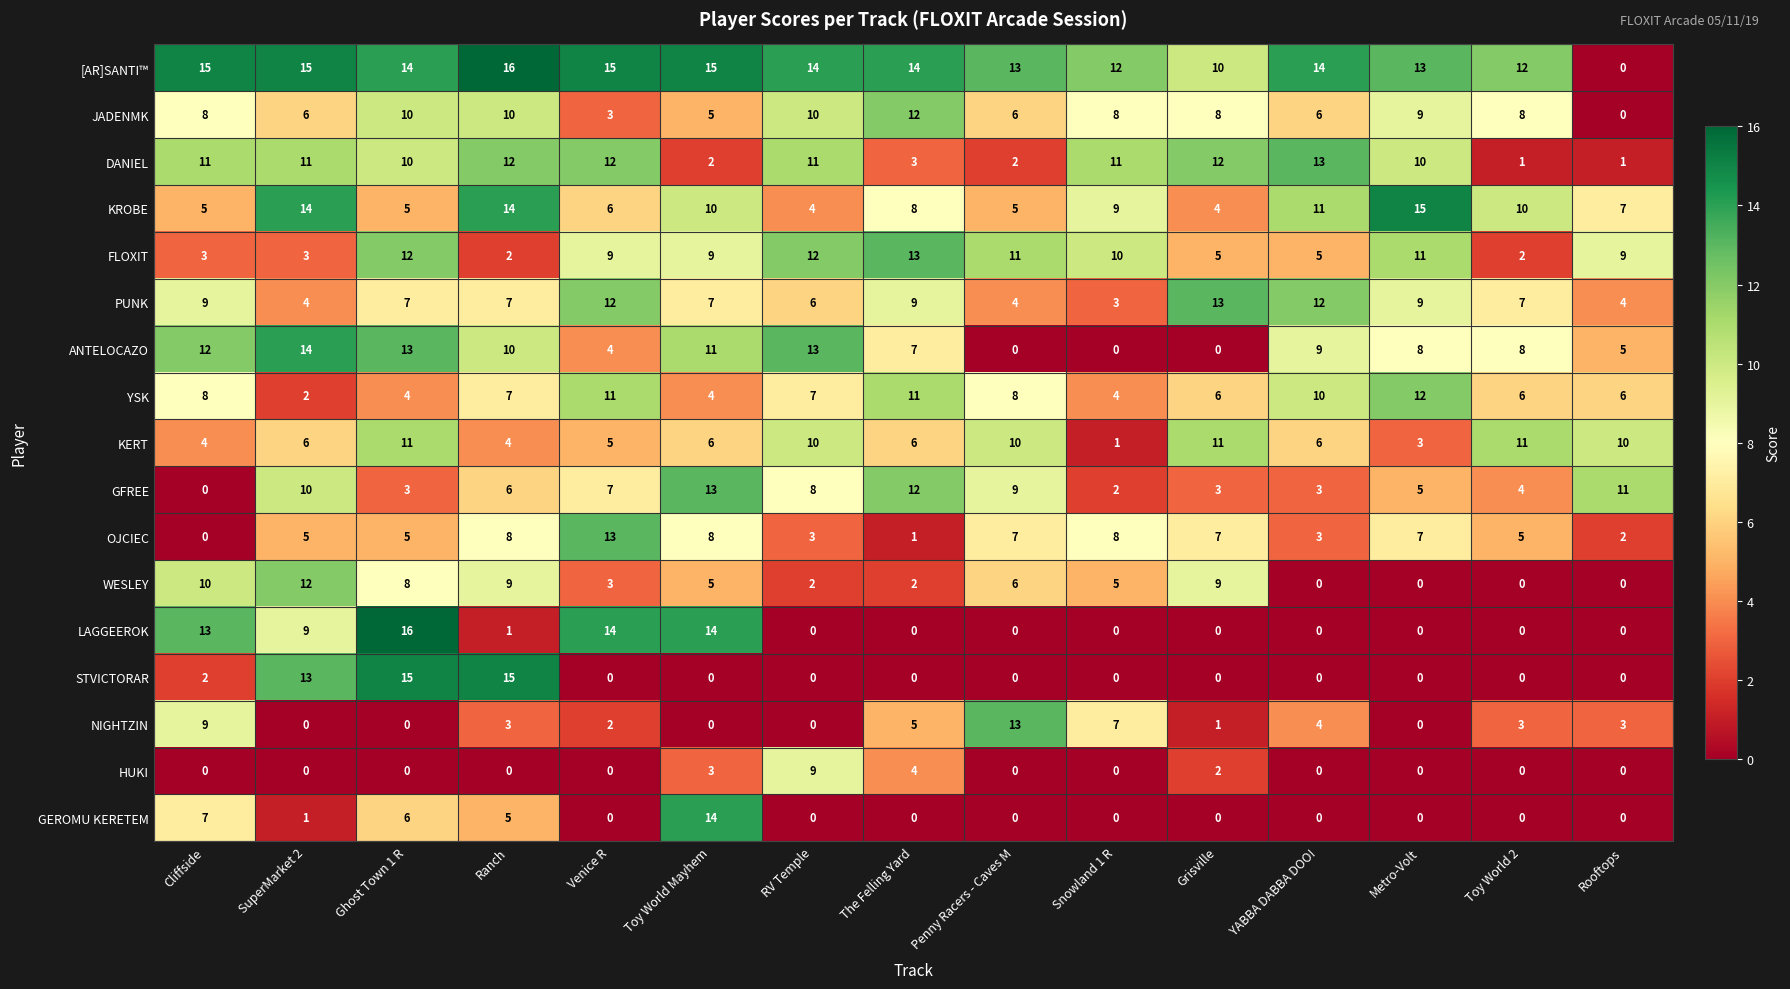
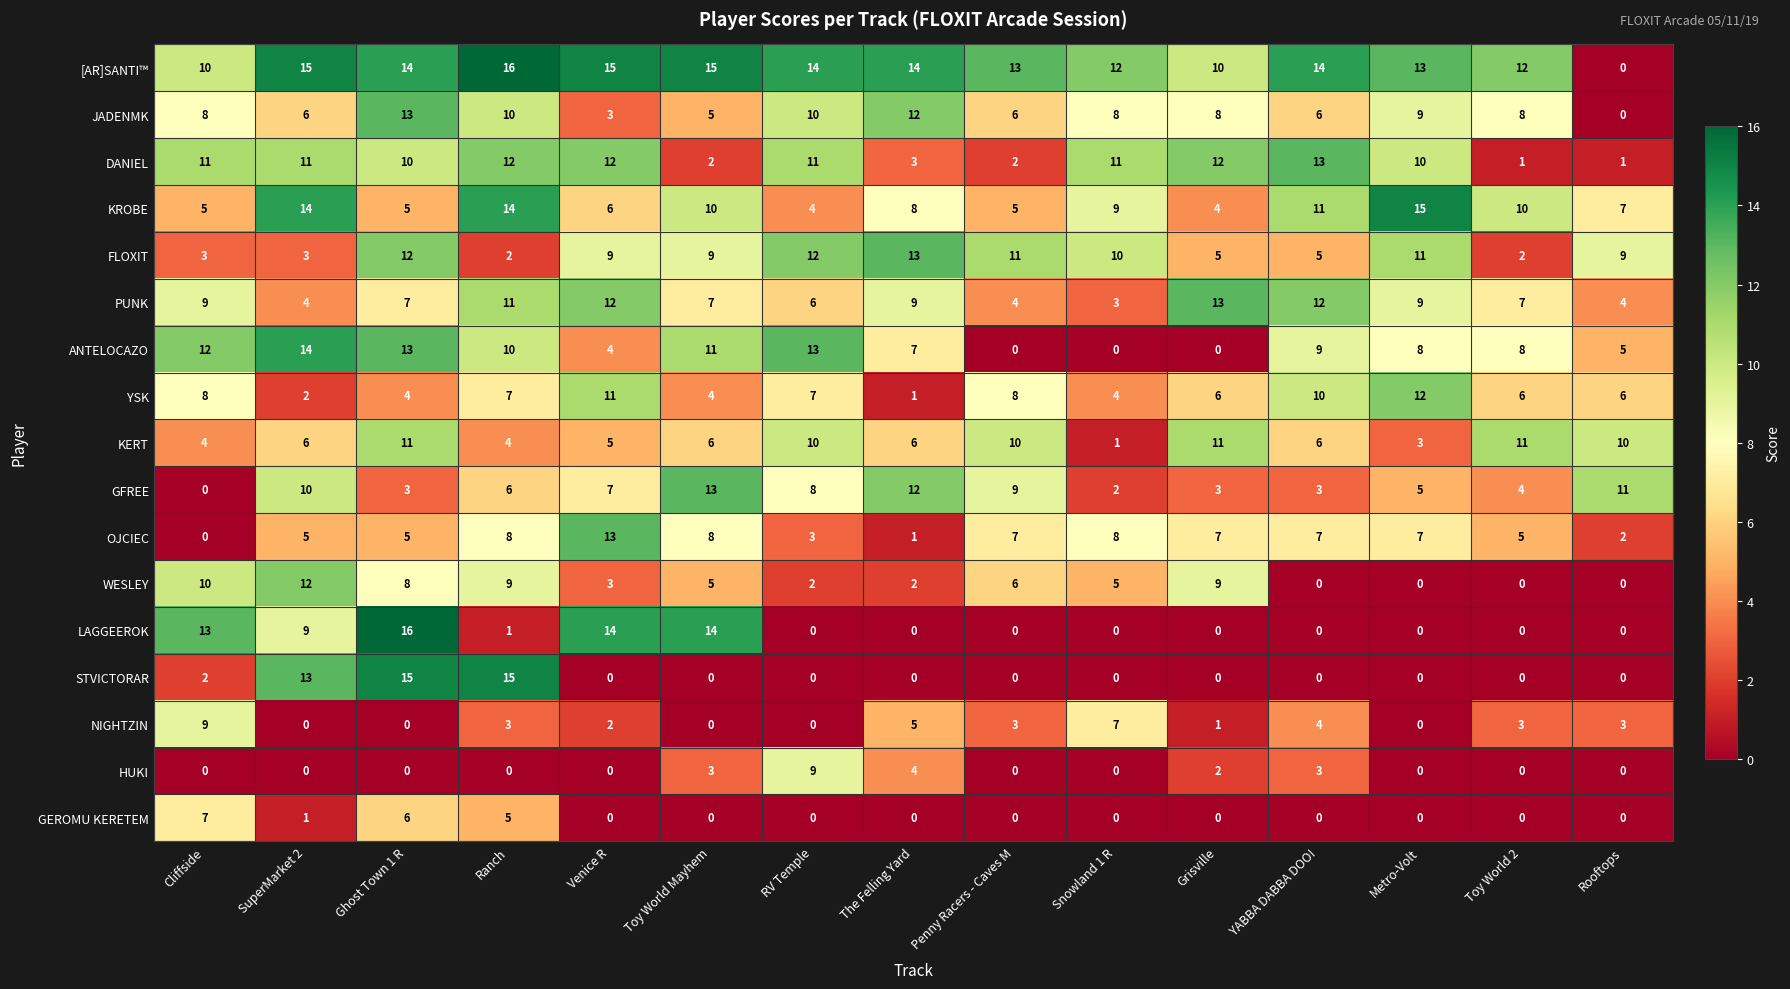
[AR]SANTI™, Cliffside: 15 -> 10
JADENMK, Ghost Town 1 R: 10 -> 13
PUNK, Ranch: 7 -> 11
YSK, The Felling Yard: 11 -> 1
OJCIEC, YABBA DABBA DOO!: 3 -> 7
NIGHTZIN, Penny Racers - Caves M: 13 -> 3
HUKI, YABBA DABBA DOO!: 0 -> 3
GEROMU KERETEM, Toy World Mayhem: 14 -> 0
